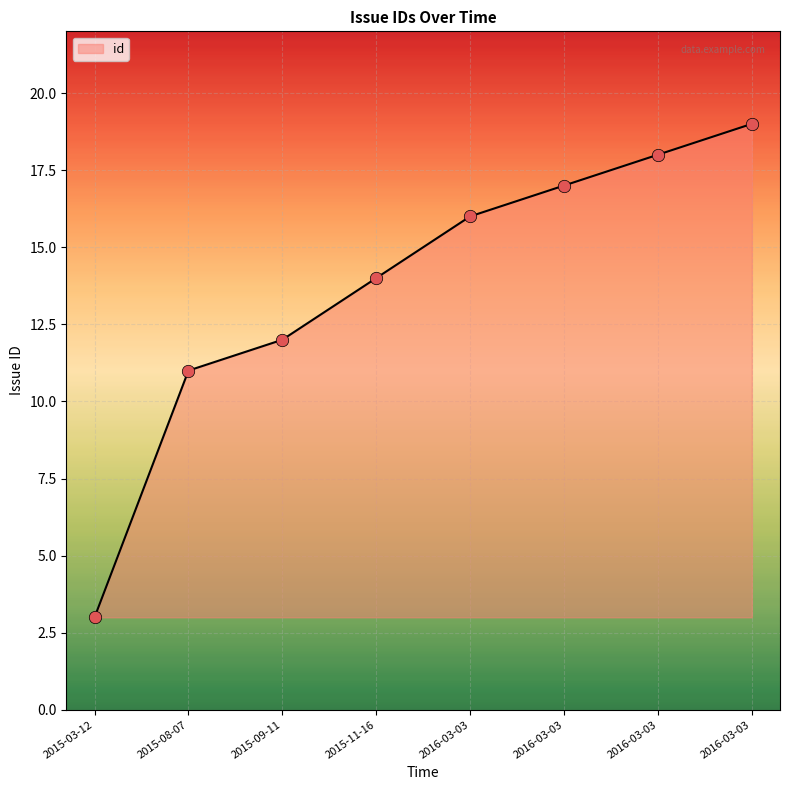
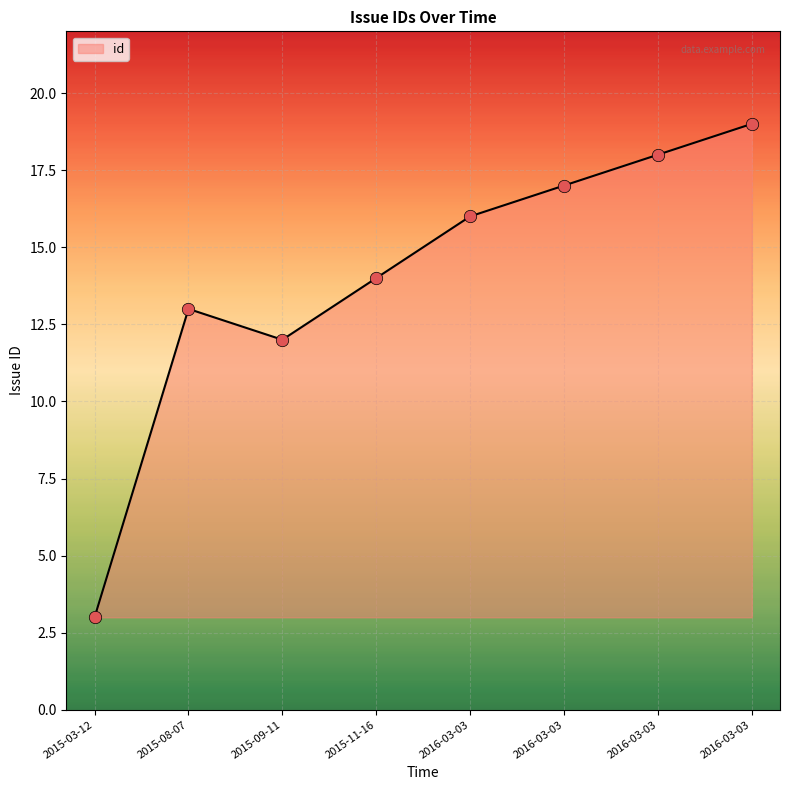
2015-08-07: 11 -> 13
